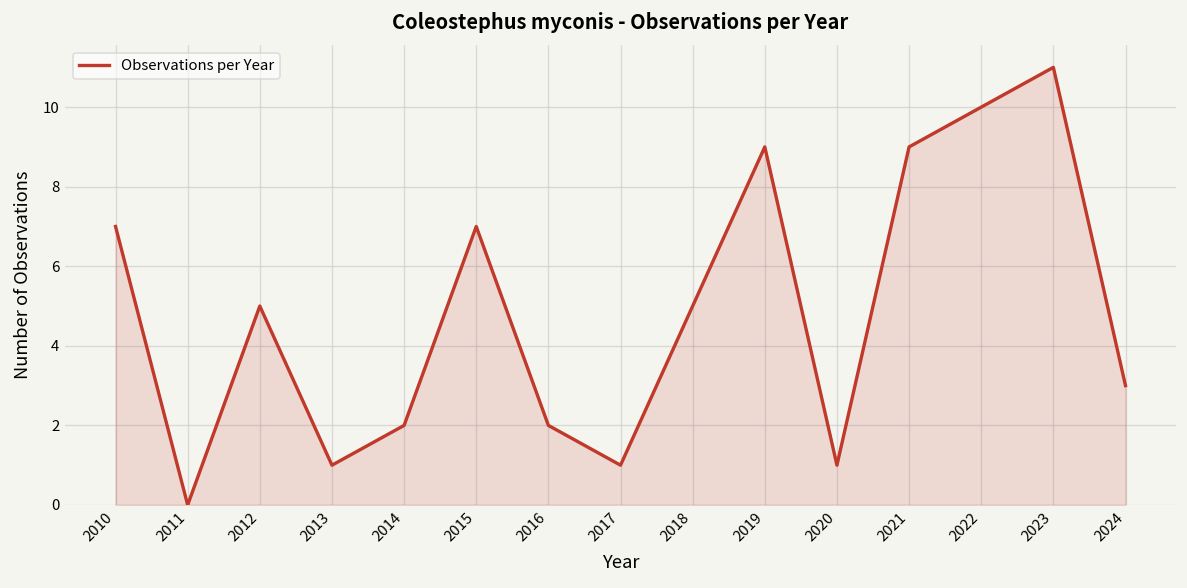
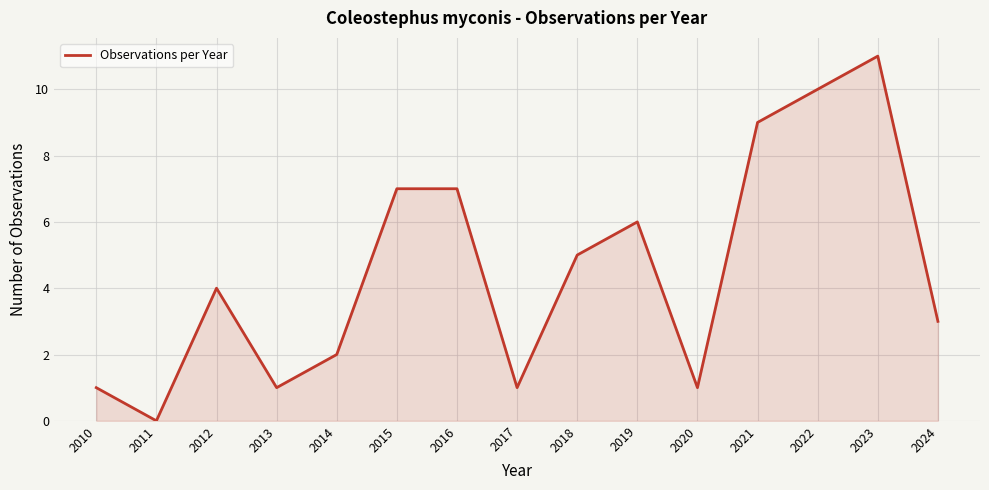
2010: 7 -> 1
2012: 5 -> 4
2016: 2 -> 7
2019: 9 -> 6
